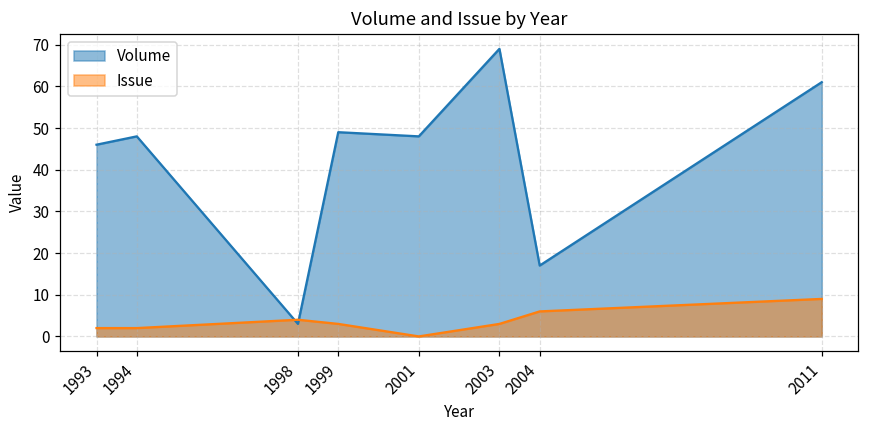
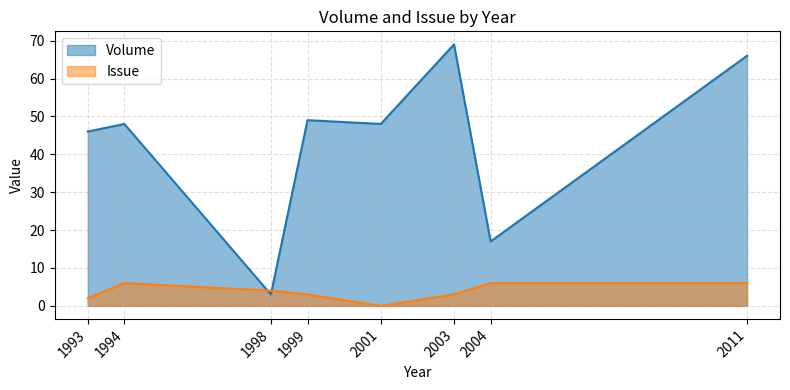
Issue, 1994: 2 -> 6
Volume, 2011: 61 -> 66
Issue, 2011: 9 -> 6
